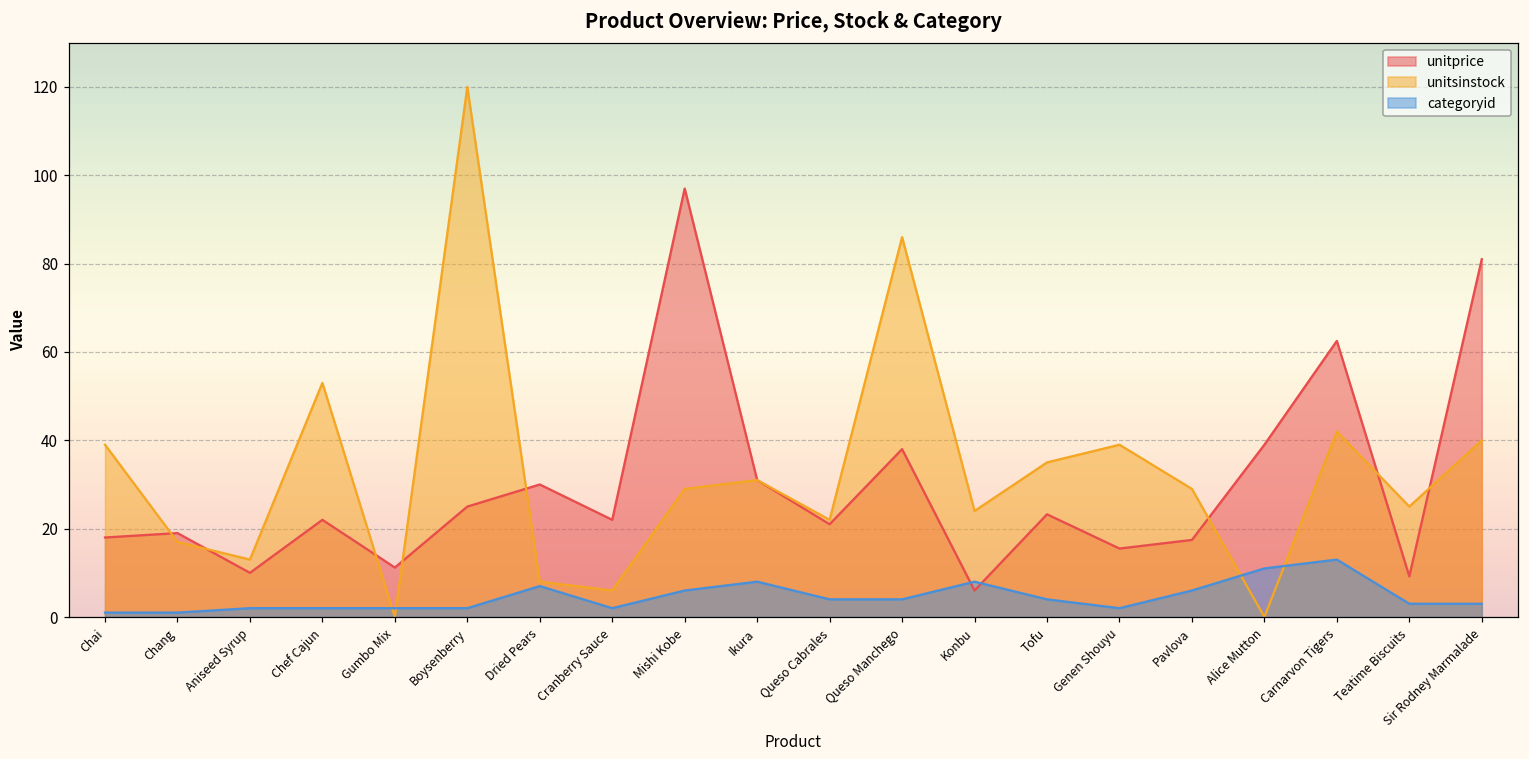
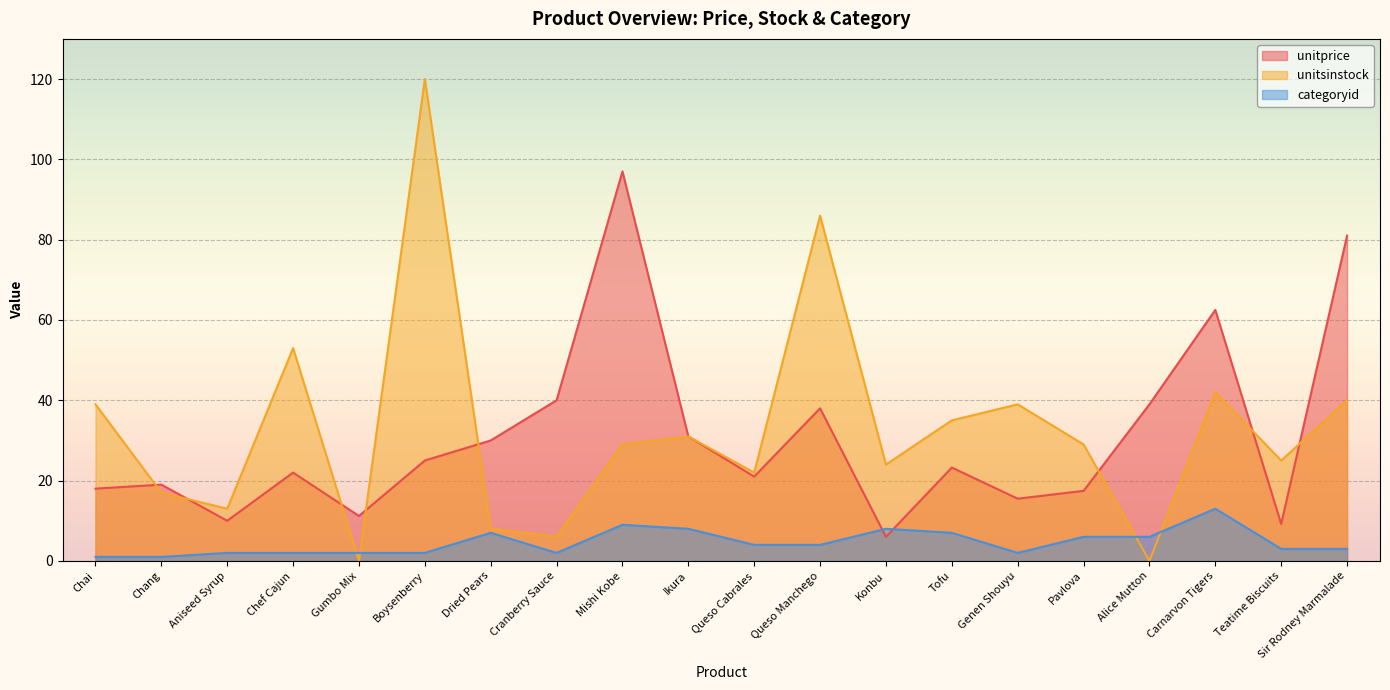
unitprice, Cranberry Sauce: 22 -> 40
categoryid, Mishi Kobe: 6 -> 9
categoryid, Tofu: 4 -> 7
categoryid, Alice Mutton: 11 -> 6
